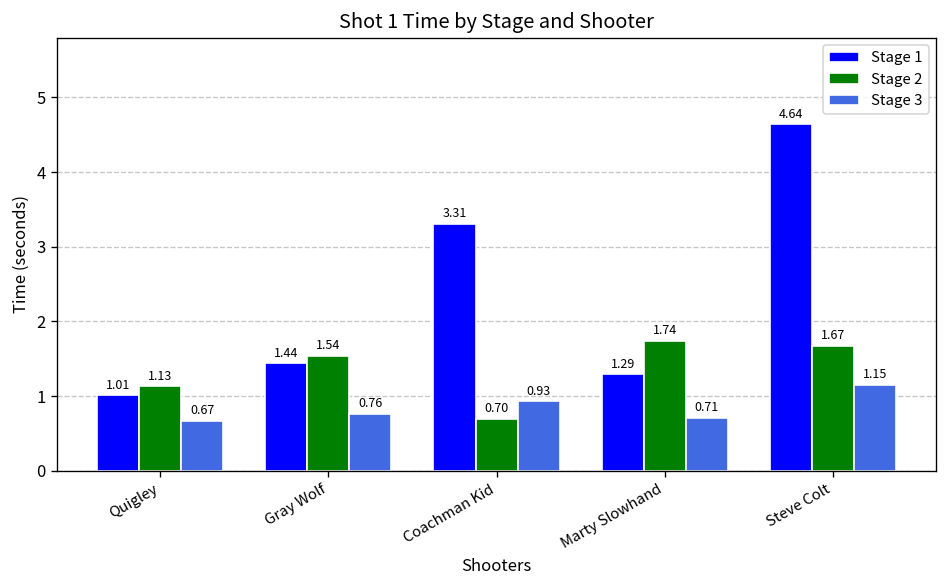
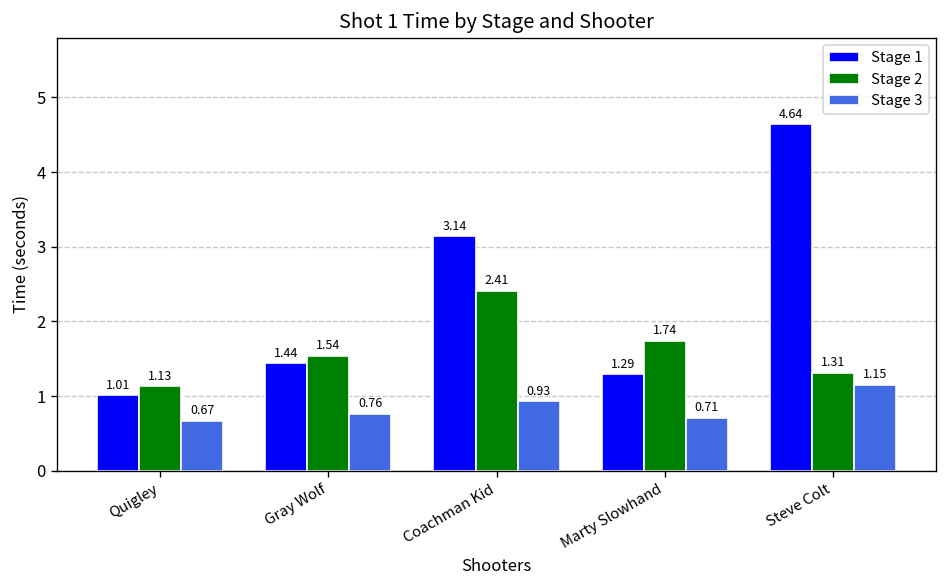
Stage 1, Coachman Kid: 3.31 -> 3.14
Stage 2, Coachman Kid: 0.70 -> 2.41
Stage 2, Steve Colt: 1.67 -> 1.31
